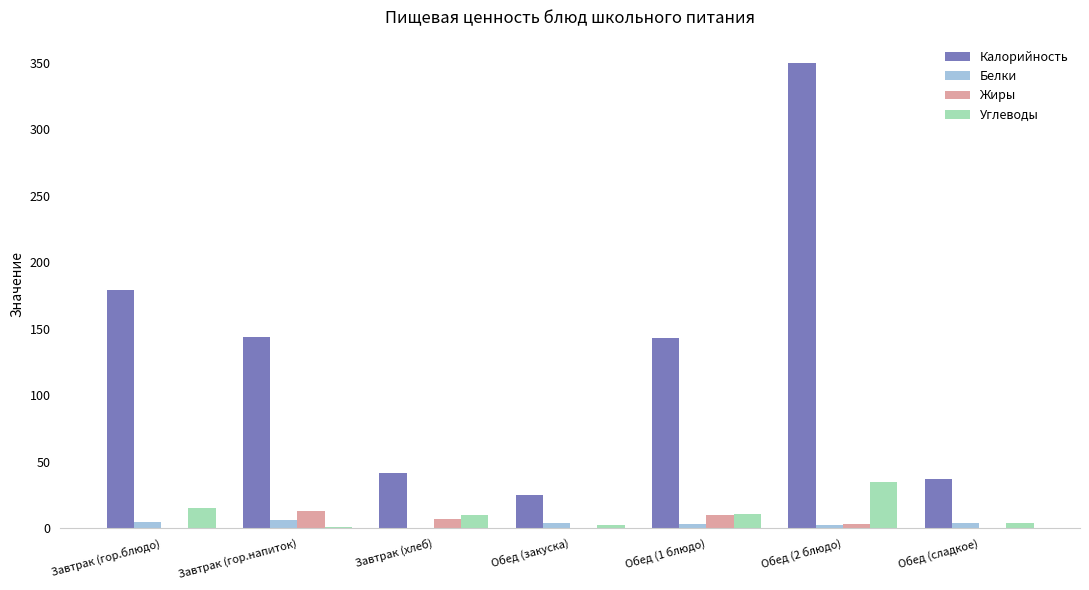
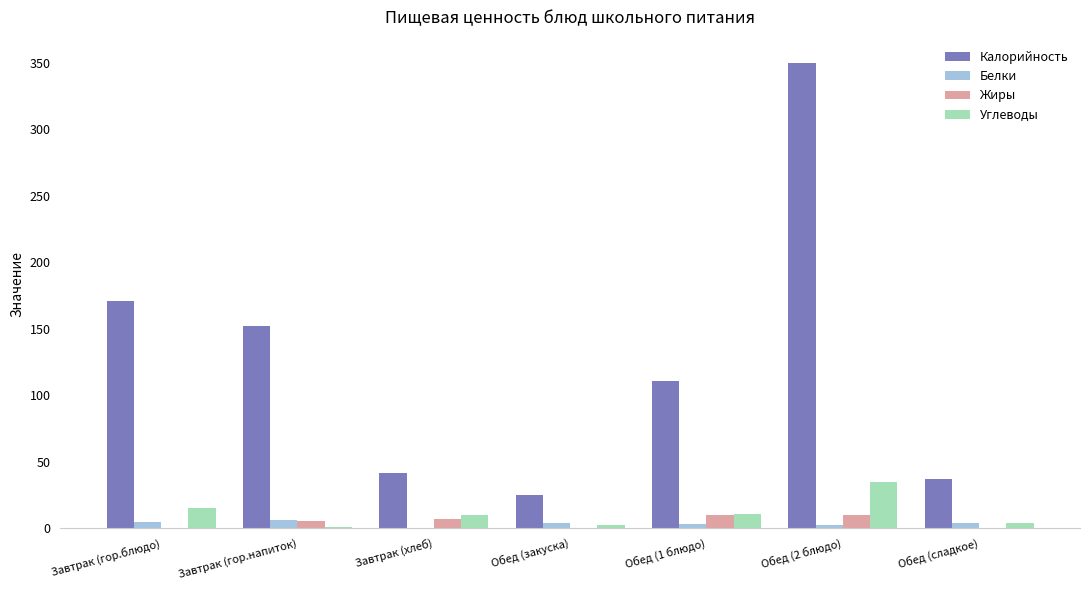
Калорийность, Завтрак (гор.блюдо): 179 -> 171
Калорийность, Завтрак (гор.напиток): 144 -> 152
Жиры, Завтрак (гор.напиток): 13 -> 5
Калорийность, Обед (1 блюдо): 143 -> 111
Жиры, Обед (2 блюдо): 3 -> 10
